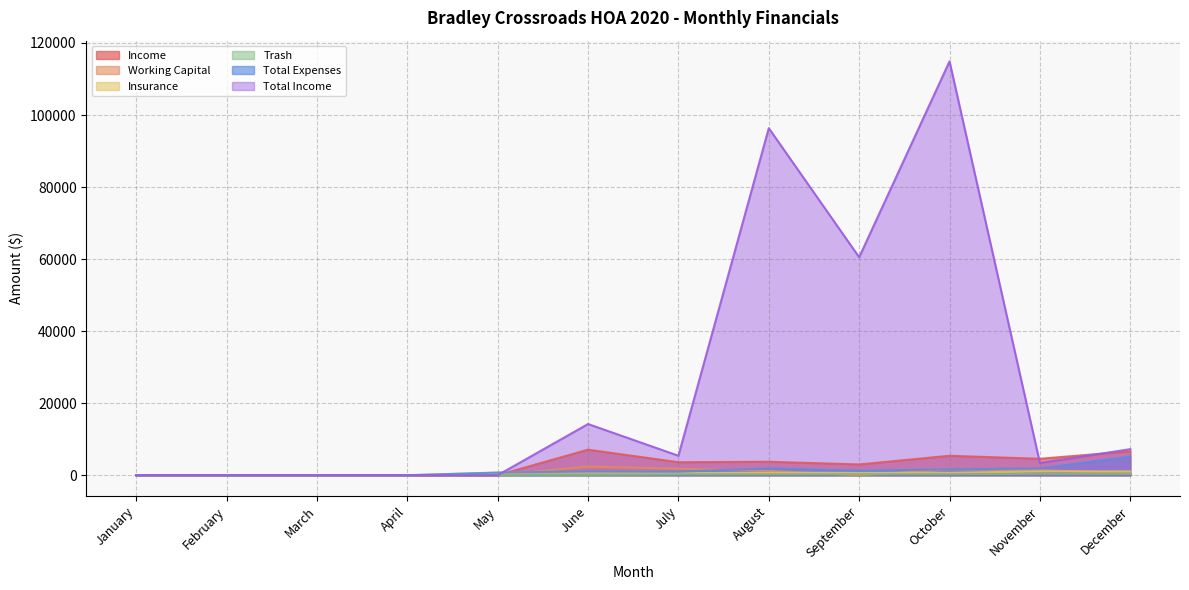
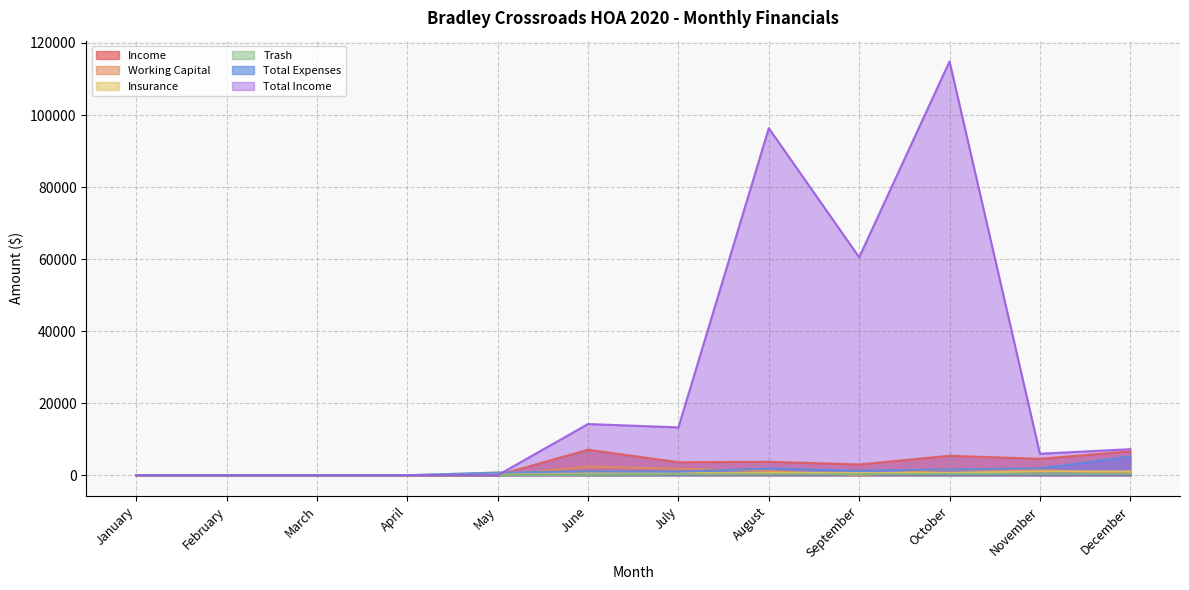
Total Income, July: 5000 -> 13000
Total Income, November: 3000 -> 6000
